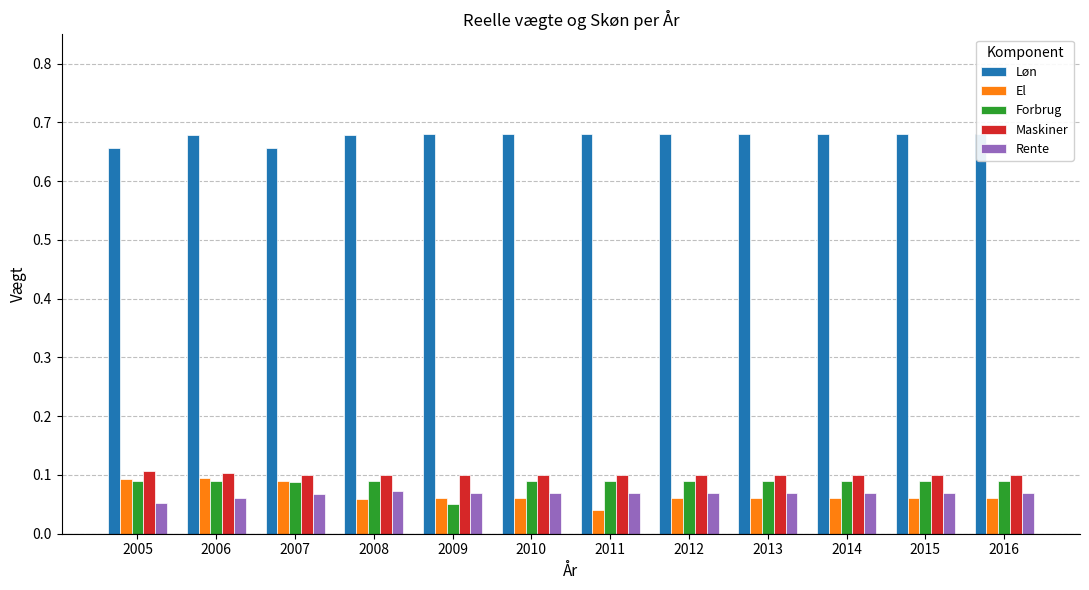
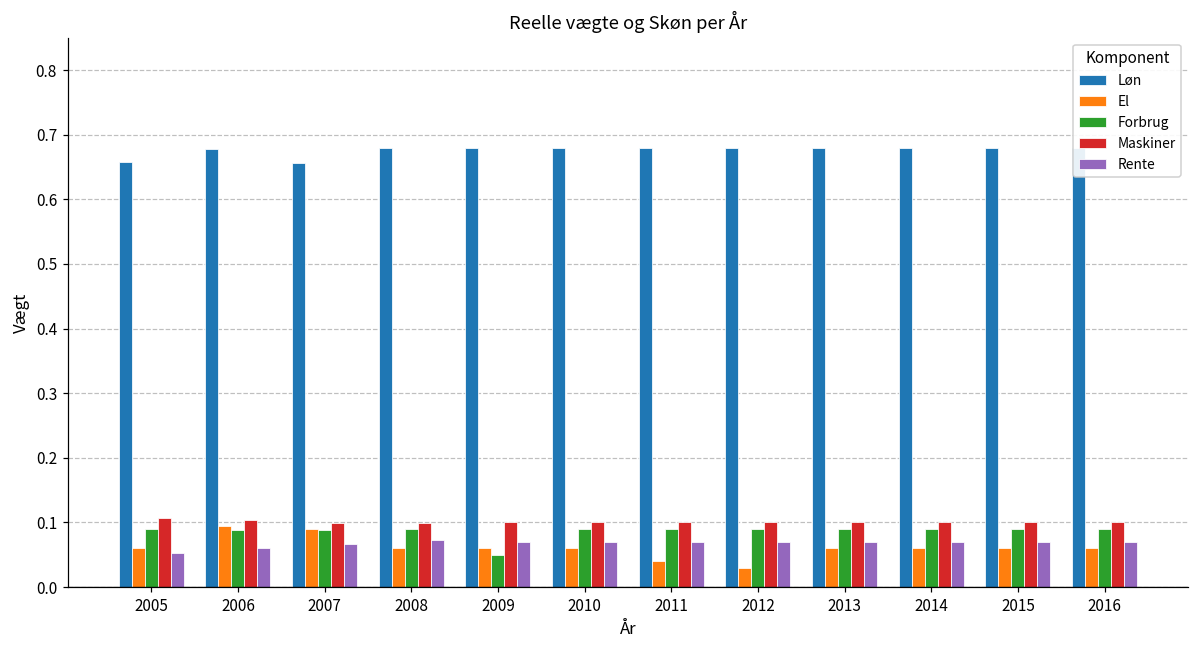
El, 2005: 0.09 -> 0.06
El, 2012: 0.06 -> 0.03
